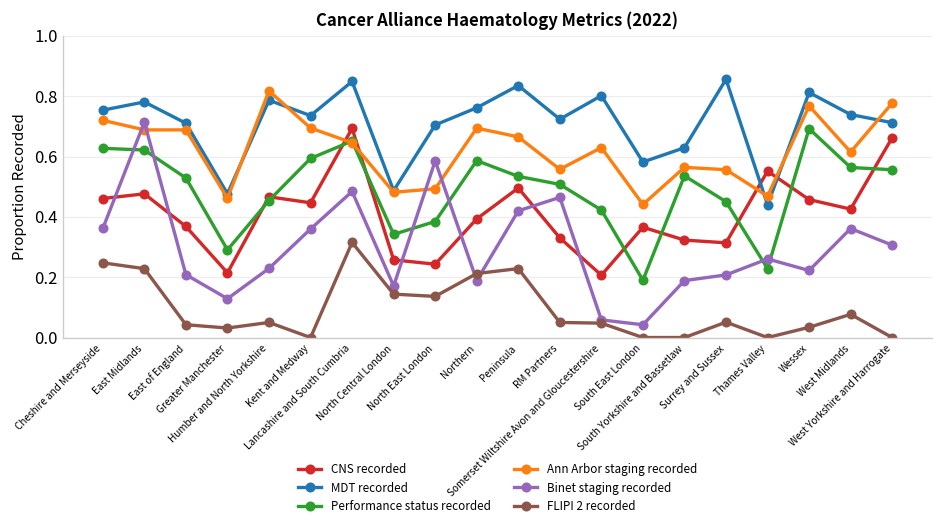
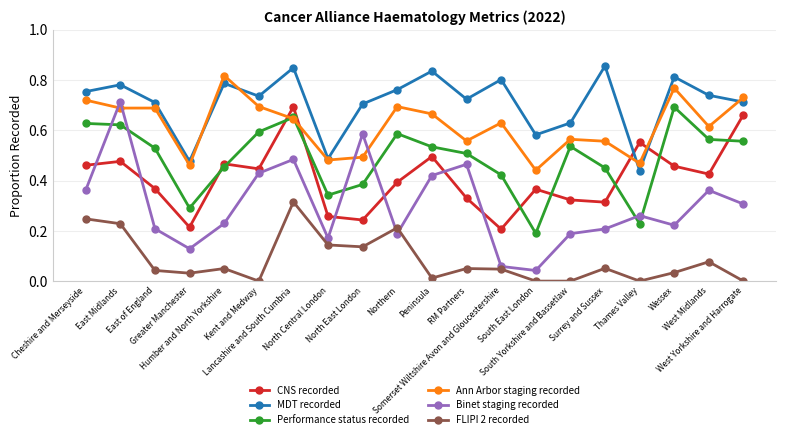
Binet staging recorded, Kent and Medway: 0.36 -> 0.43
FLIPI 2 recorded, Peninsula: 0.23 -> 0.01
Ann Arbor staging recorded, West Yorkshire and Harrogate: 0.78 -> 0.73
